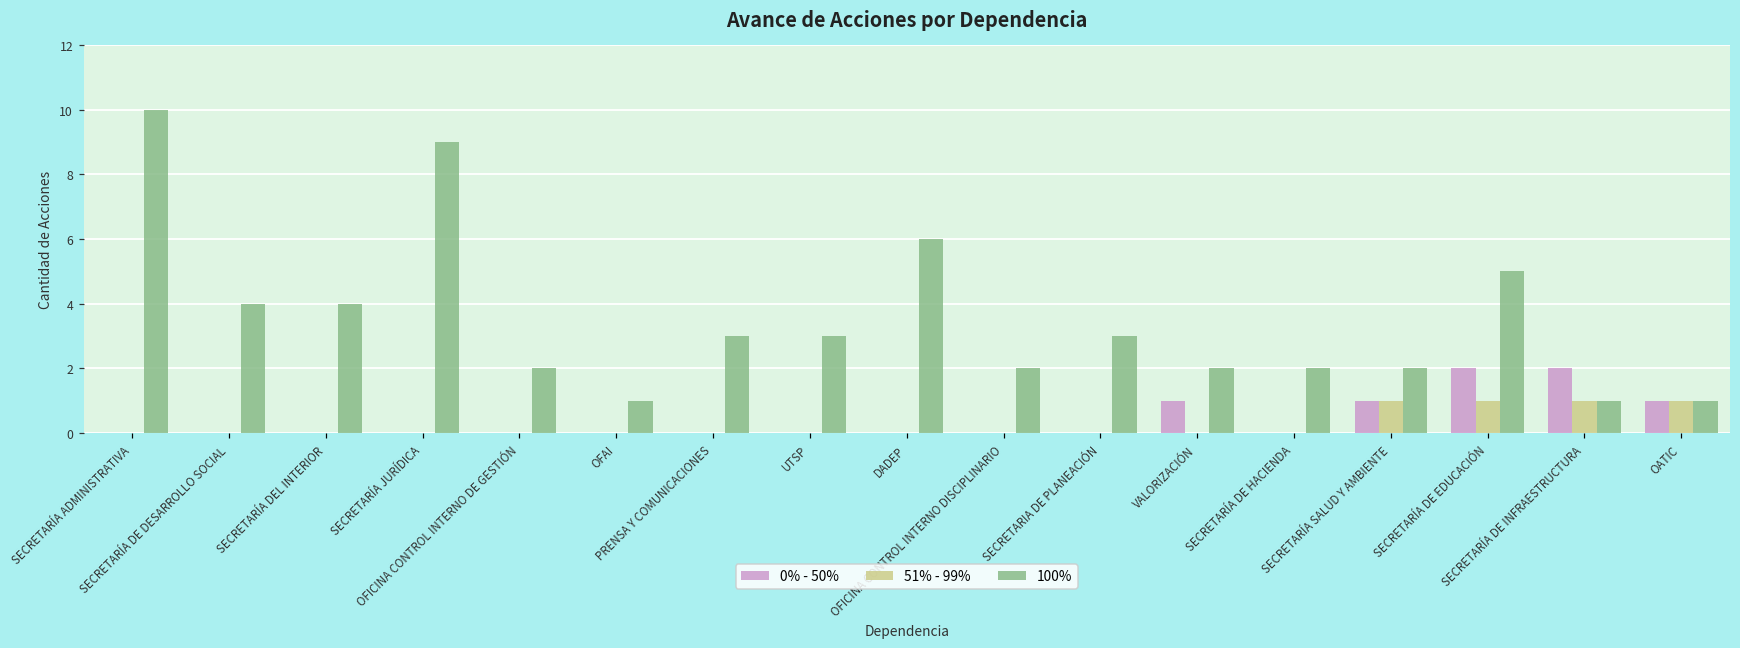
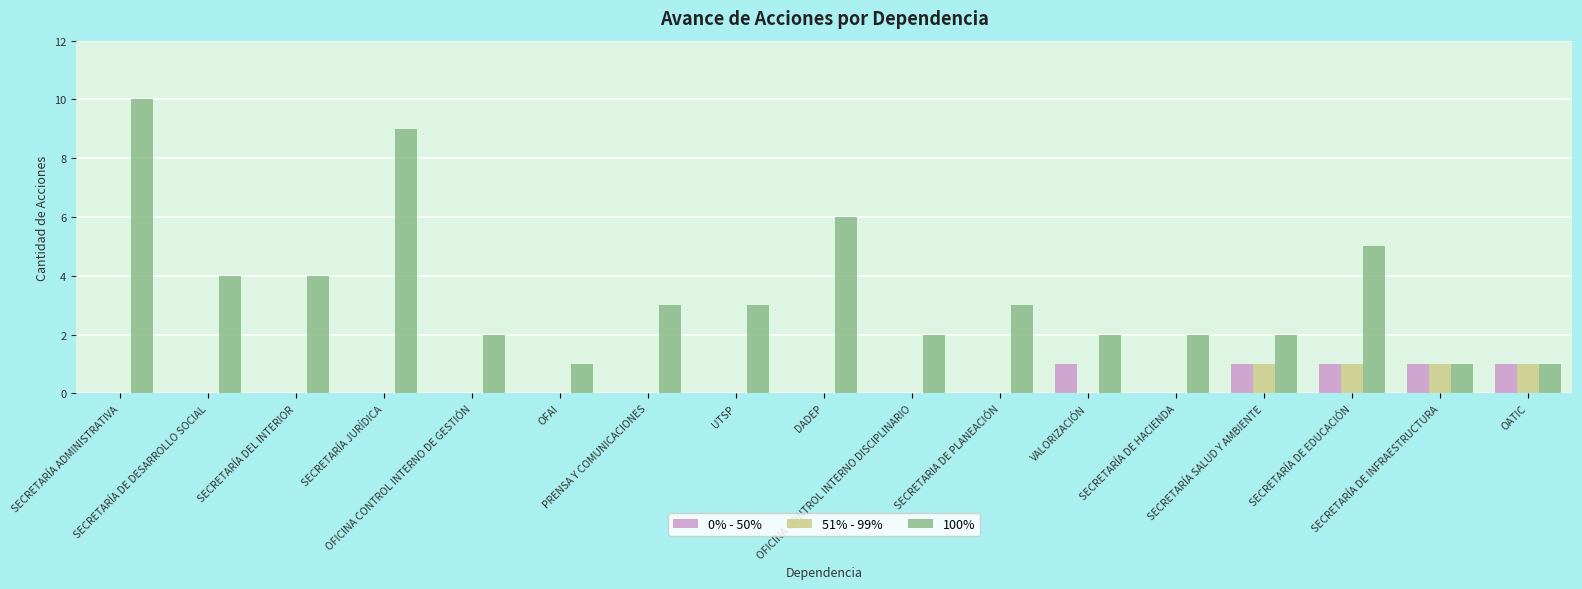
0% - 50%, SECRETARÍA DE EDUCACIÓN: 2 -> 1
0% - 50%, SECRETARÍA DE INFRAESTRUCTURA: 2 -> 1
